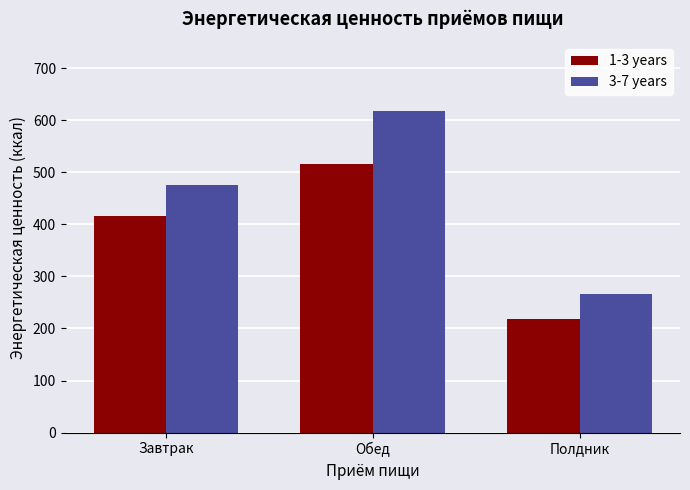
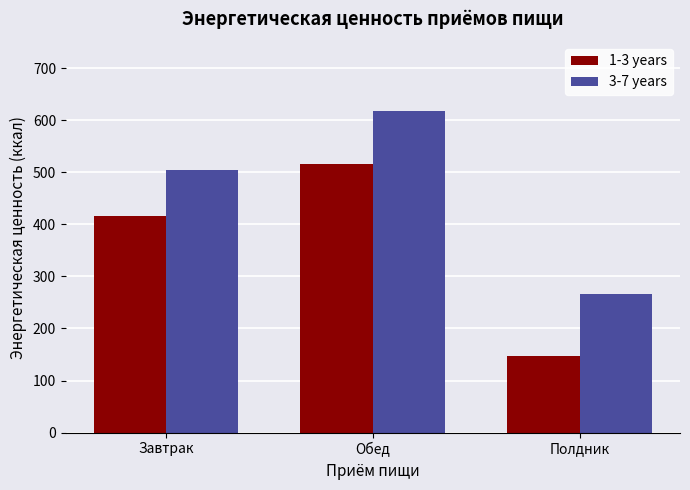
3-7 years, Завтрак: 480 -> 500
1-3 years, Полдник: 220 -> 150
